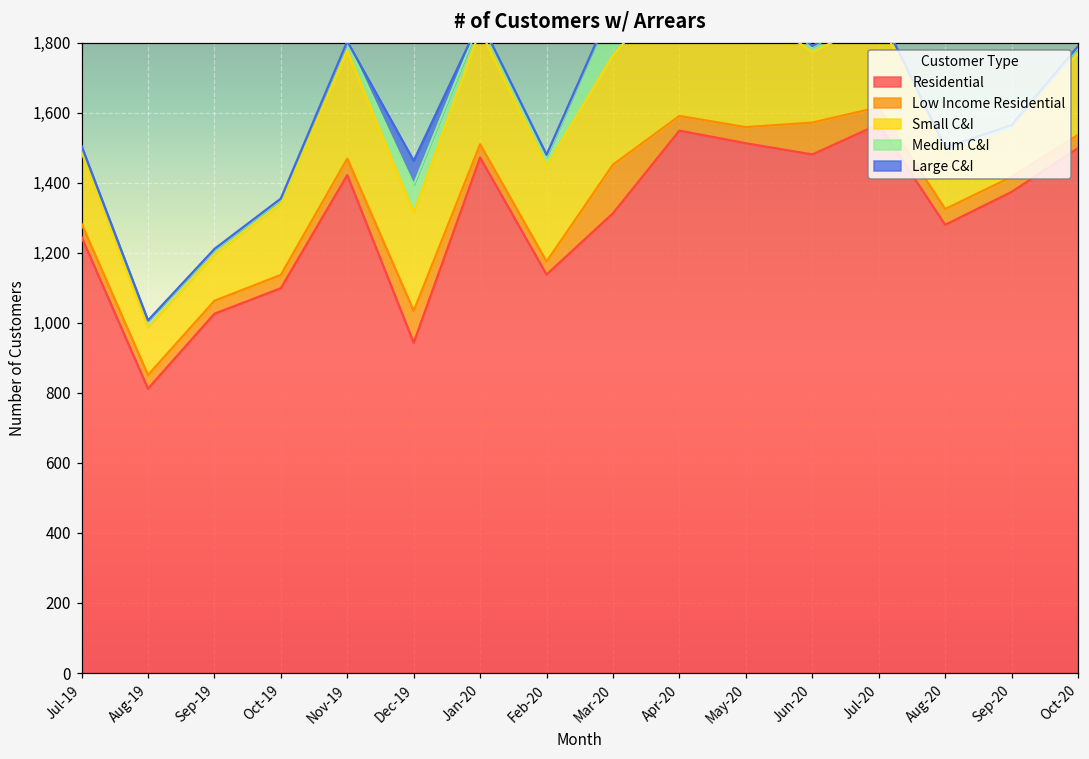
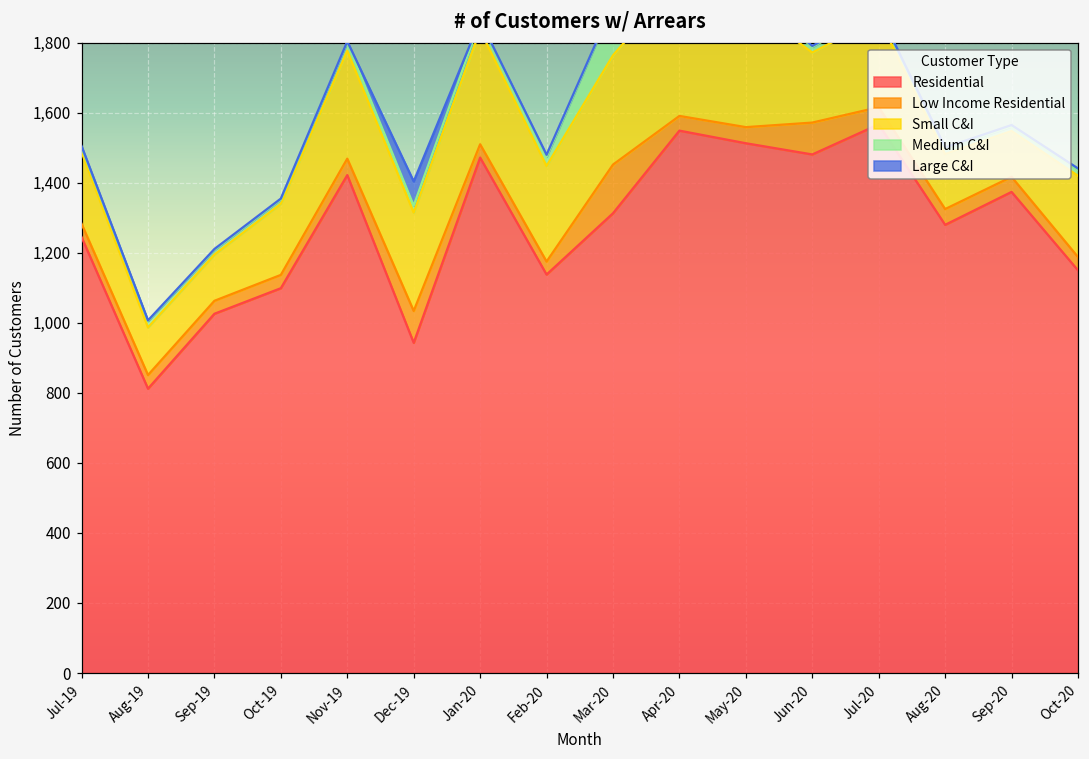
Medium C&I, Dec-19: 80 -> 20
Residential, Oct-20: 1,500 -> 1,150
